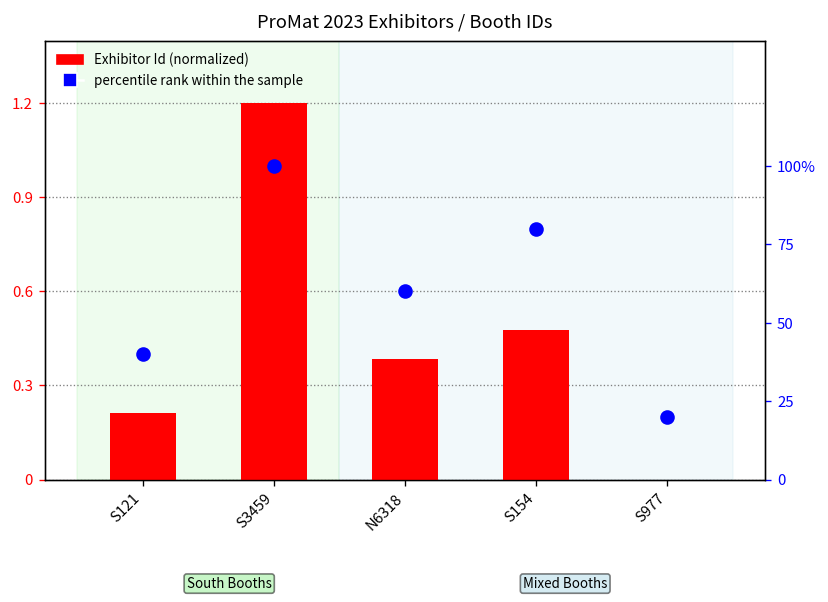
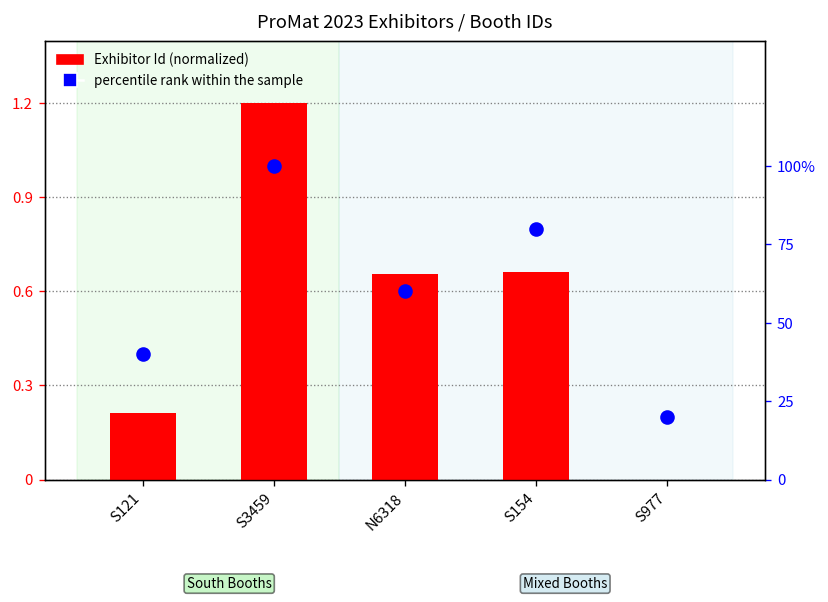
Exhibitor Id (normalized), N6318: 0.38 -> 0.66
Exhibitor Id (normalized), S154: 0.48 -> 0.66
